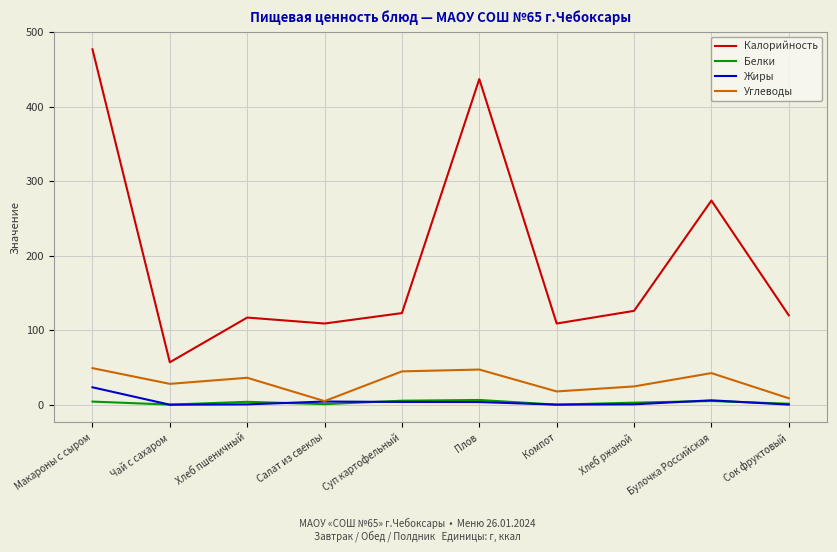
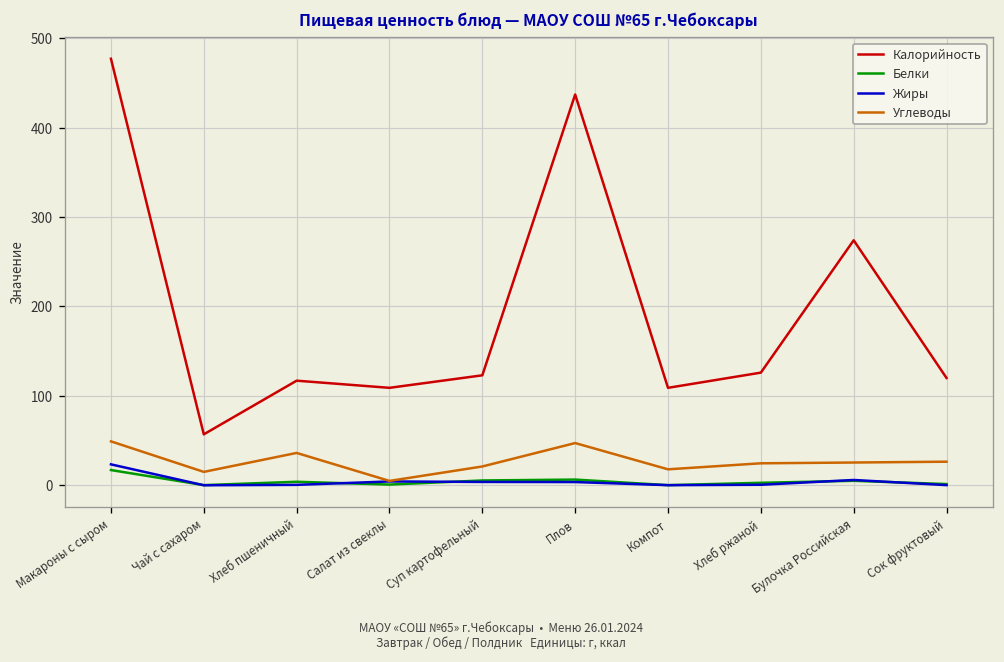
Белки, Макароны с сыром: 0 -> 20
Углеводы, Чай с сахаром: 30 -> 20
Углеводы, Суп картофельный: 40 -> 20
Углеводы, Булочка Российская: 40 -> 30
Углеводы, Сок фруктовый: 10 -> 30
